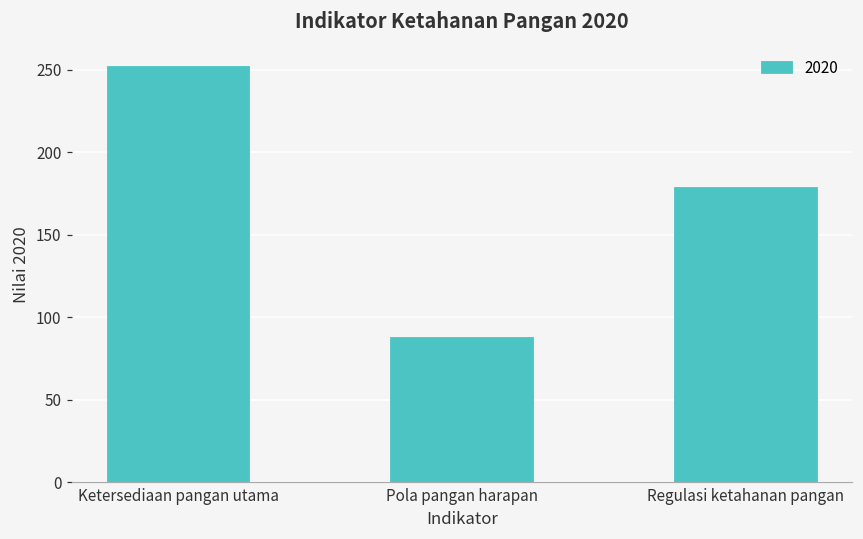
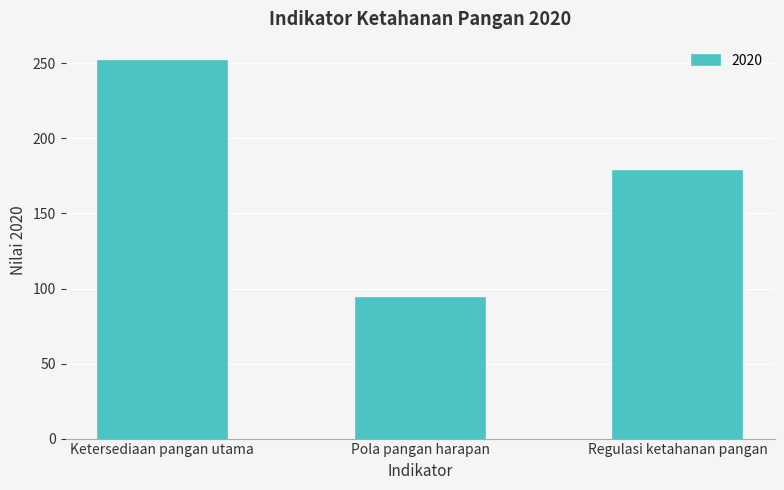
Pola pangan harapan: 88 -> 94
